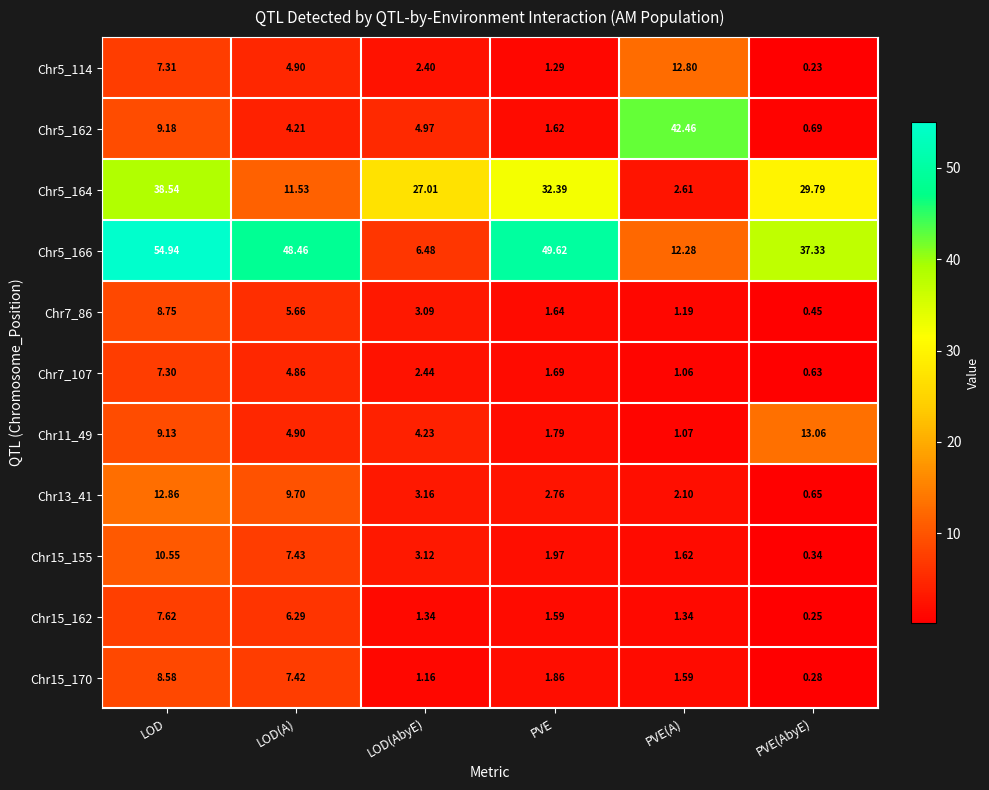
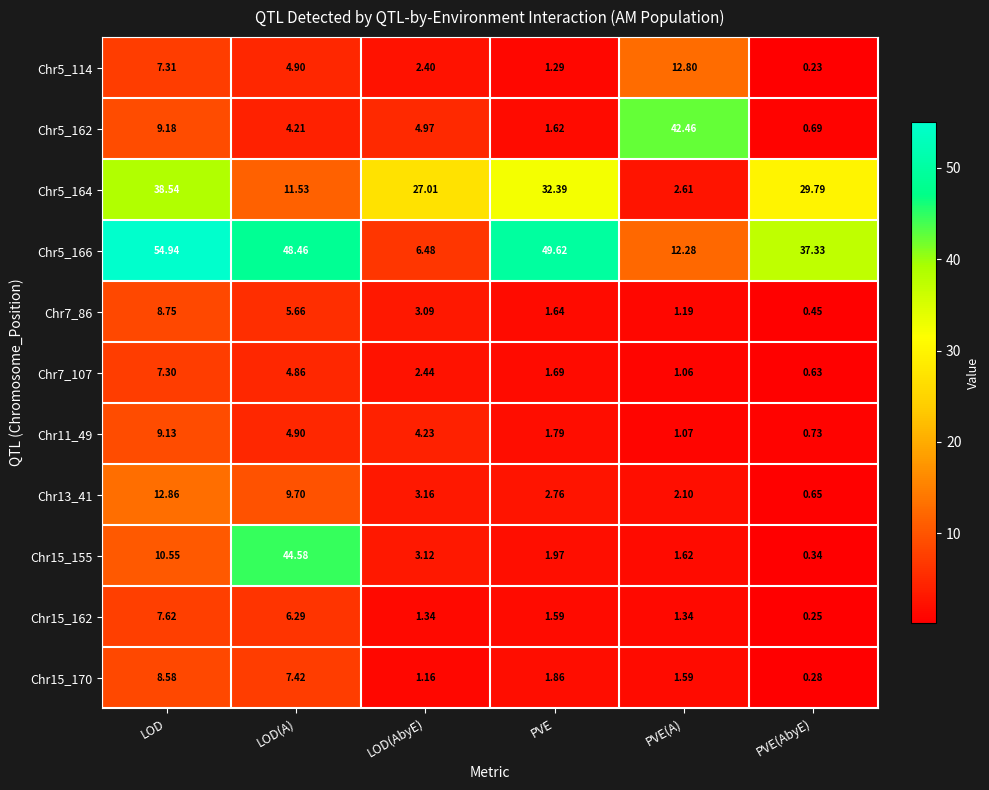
Chr11_49, PVE(AbyE): 13.06 -> 0.73
Chr15_155, LOD(A): 7.43 -> 44.58
